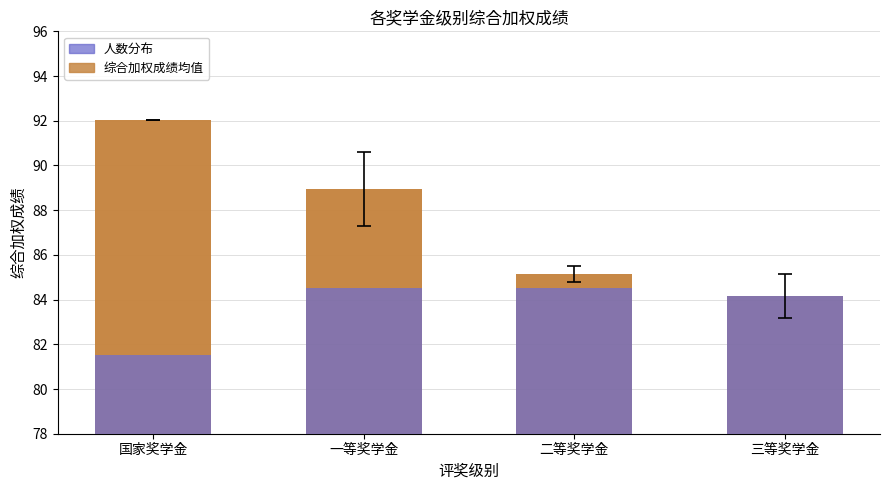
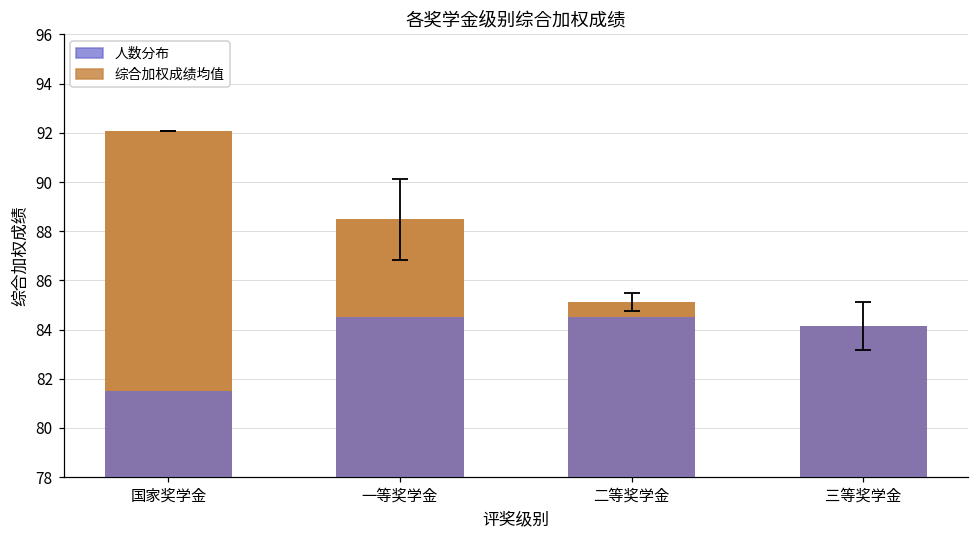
综合加权成绩均值, 一等奖学金: 88.9 -> 88.5
